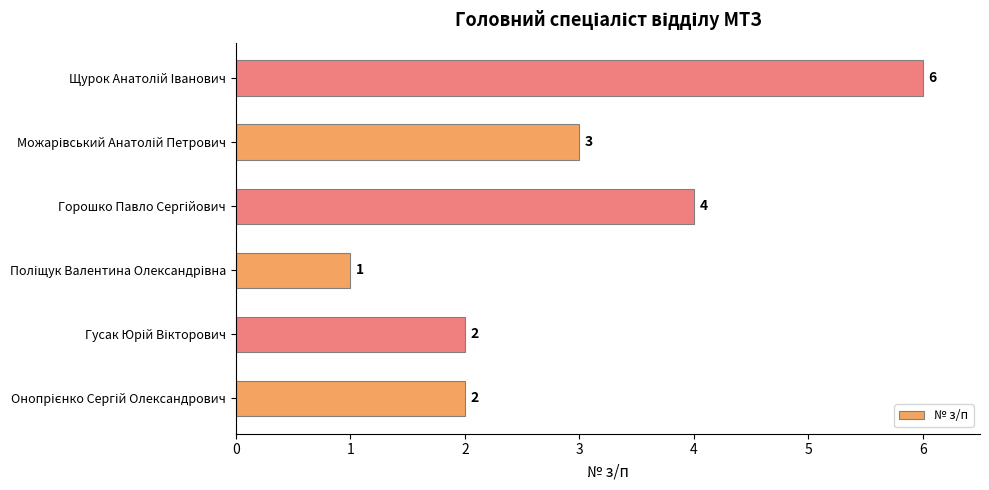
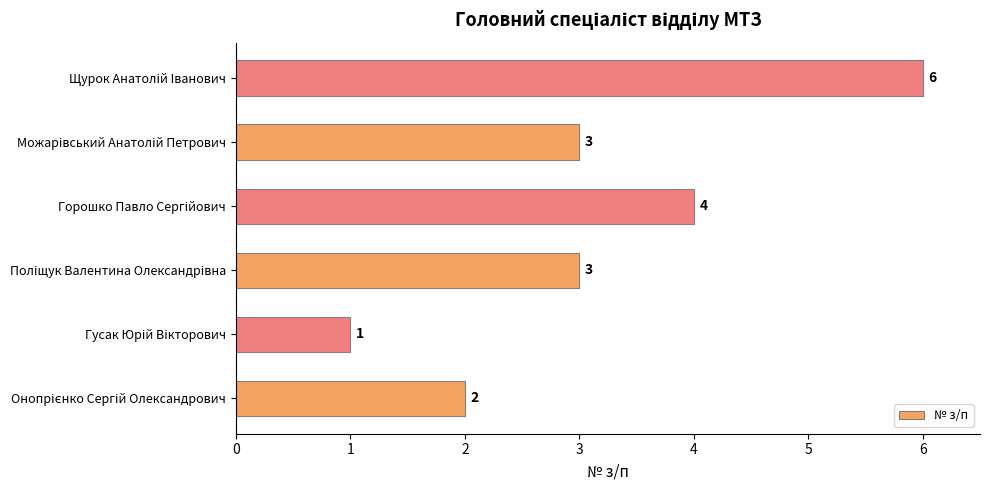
Поліщук Валентина Олександрівна: 1 -> 3
Гусак Юрій Вікторович: 2 -> 1
